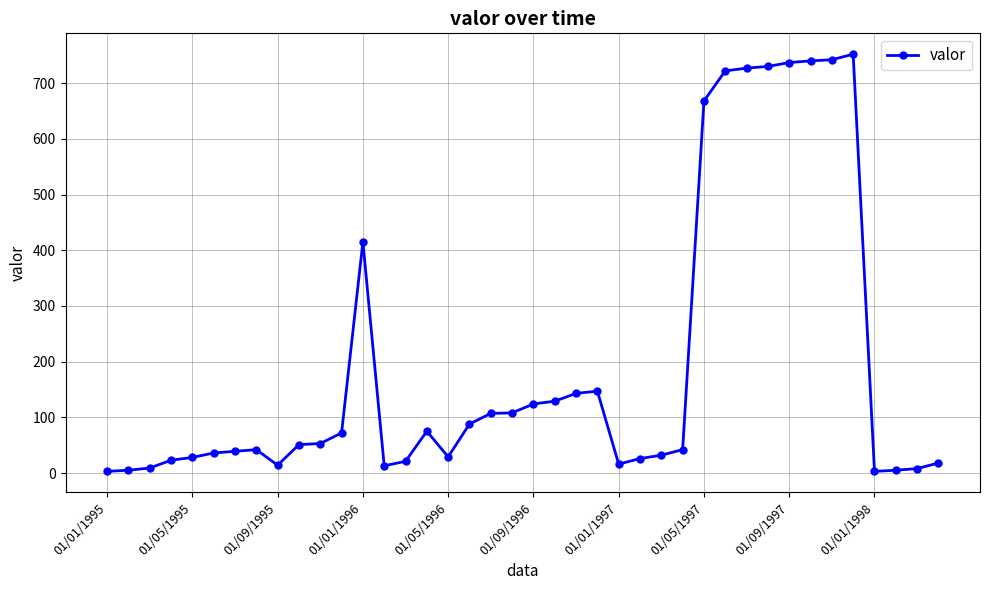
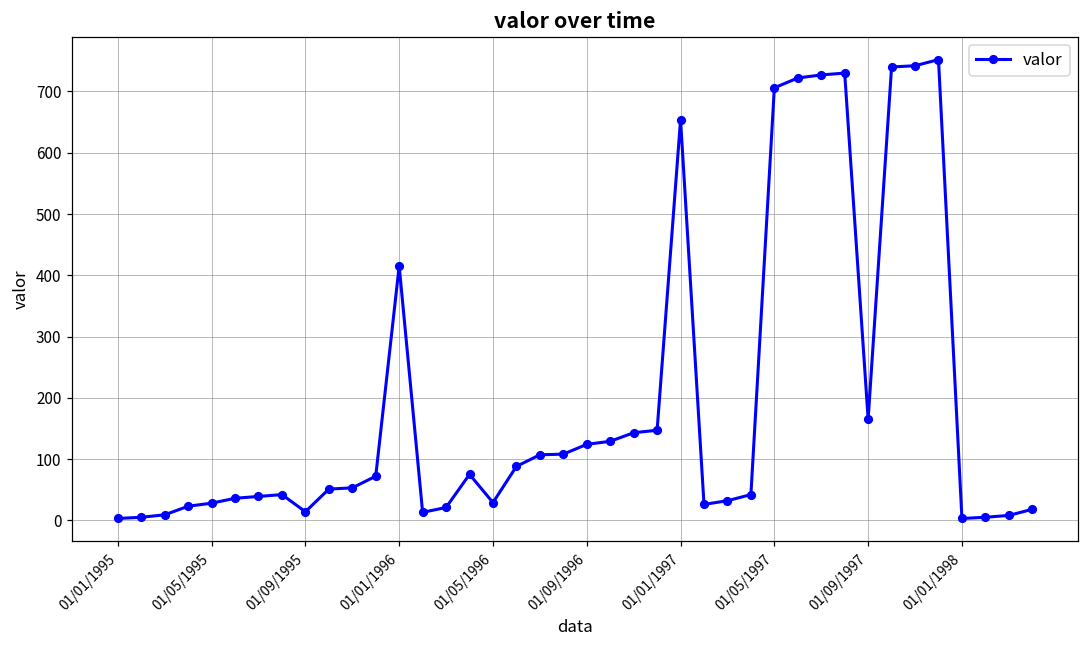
01/01/1997: 20 -> 650
01/05/1997: 670 -> 710
01/09/1997: 740 -> 170
